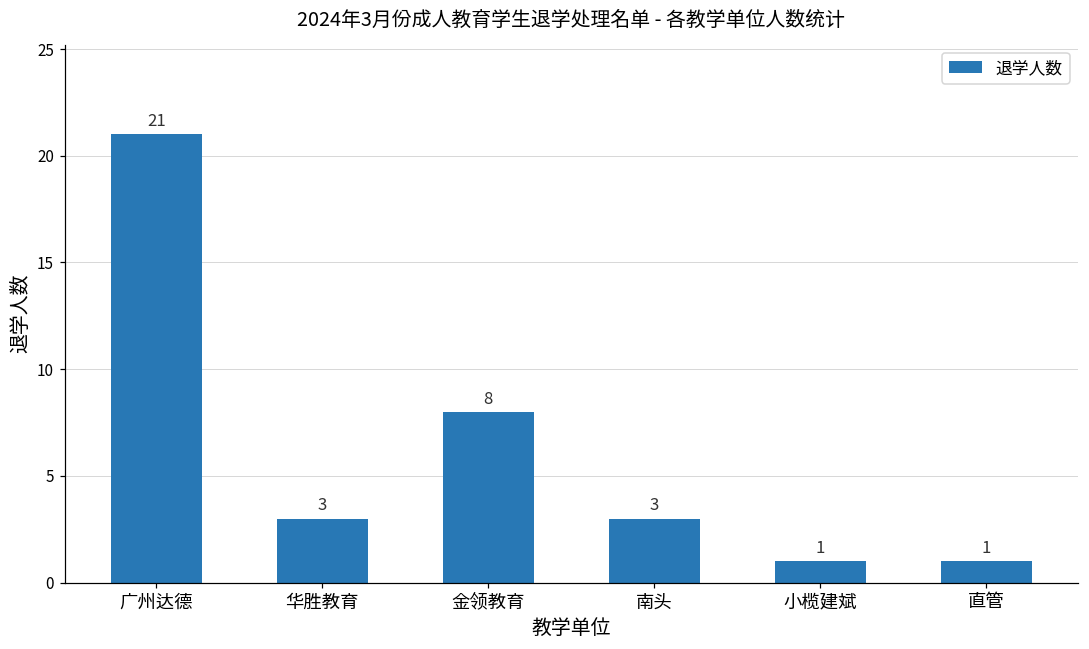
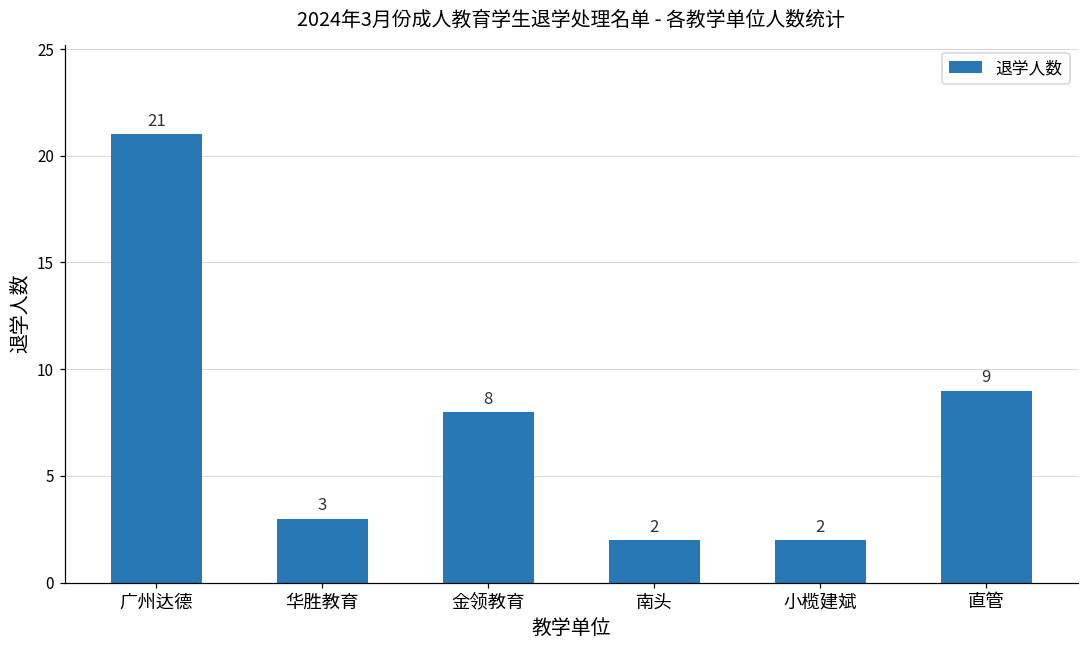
南头: 3 -> 2
小榄建斌: 1 -> 2
直管: 1 -> 9
